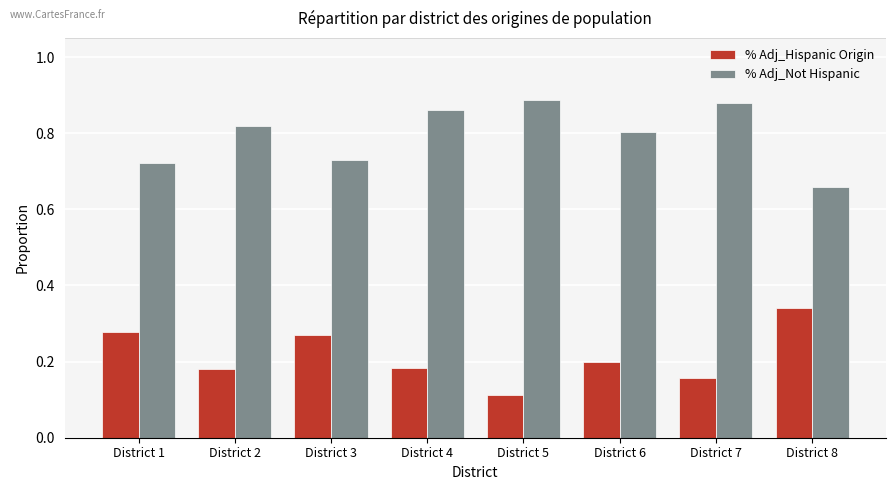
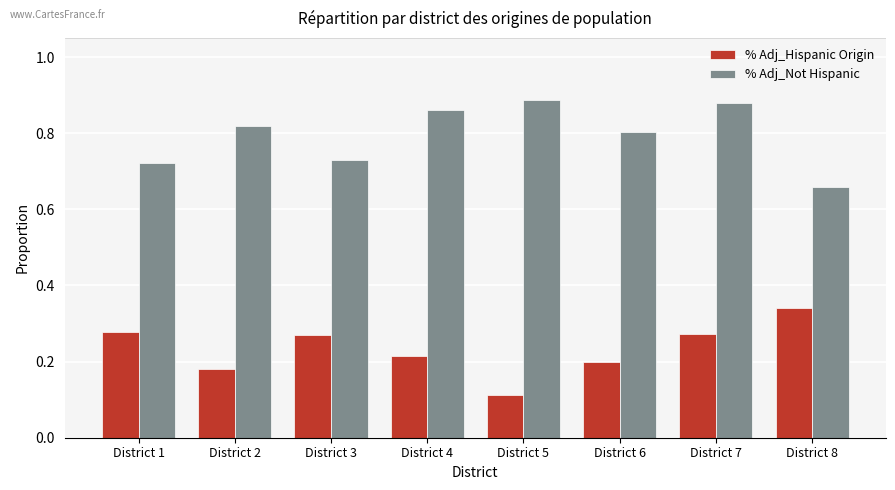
% Adj_Hispanic Origin, District 4: 0.18 -> 0.21
% Adj_Hispanic Origin, District 7: 0.16 -> 0.27
